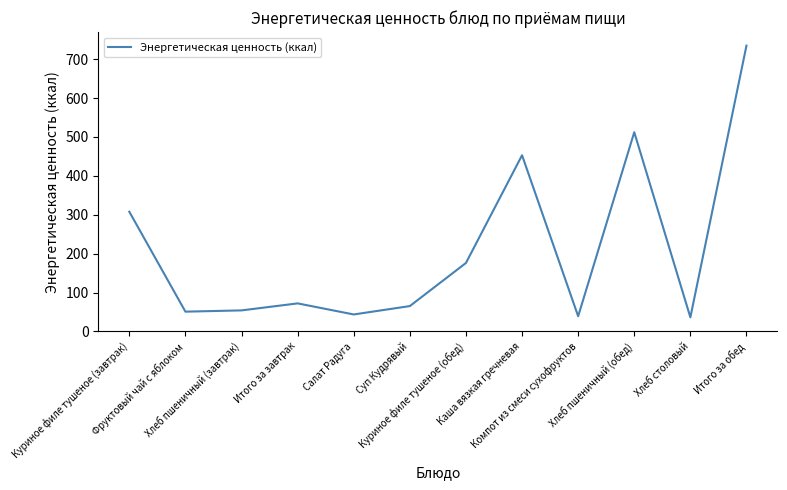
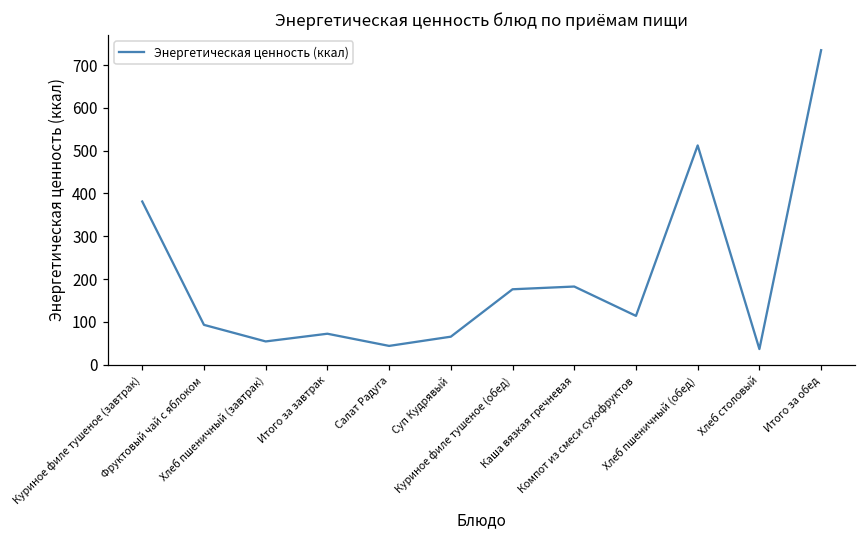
Куриное филе тушеное (завтрак): 310 -> 380
Фруктовый чай с яблоком: 50 -> 90
Каша вязкая гречневая: 450 -> 180
Компот из смеси сухофруктов: 40 -> 110
